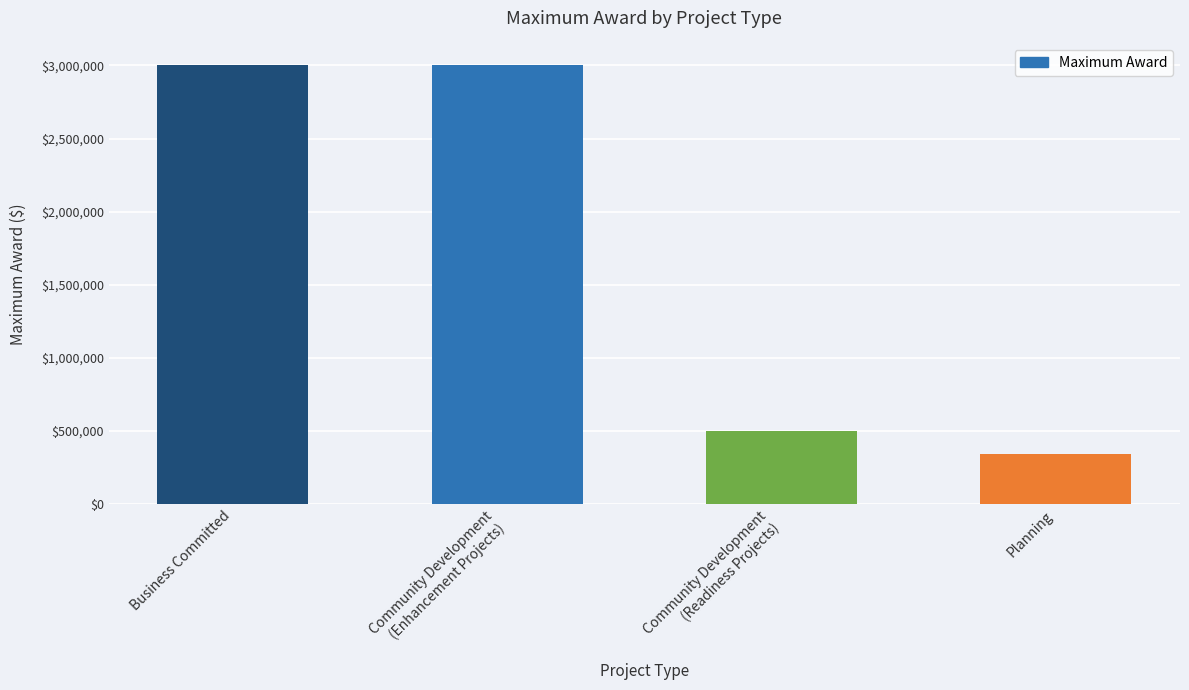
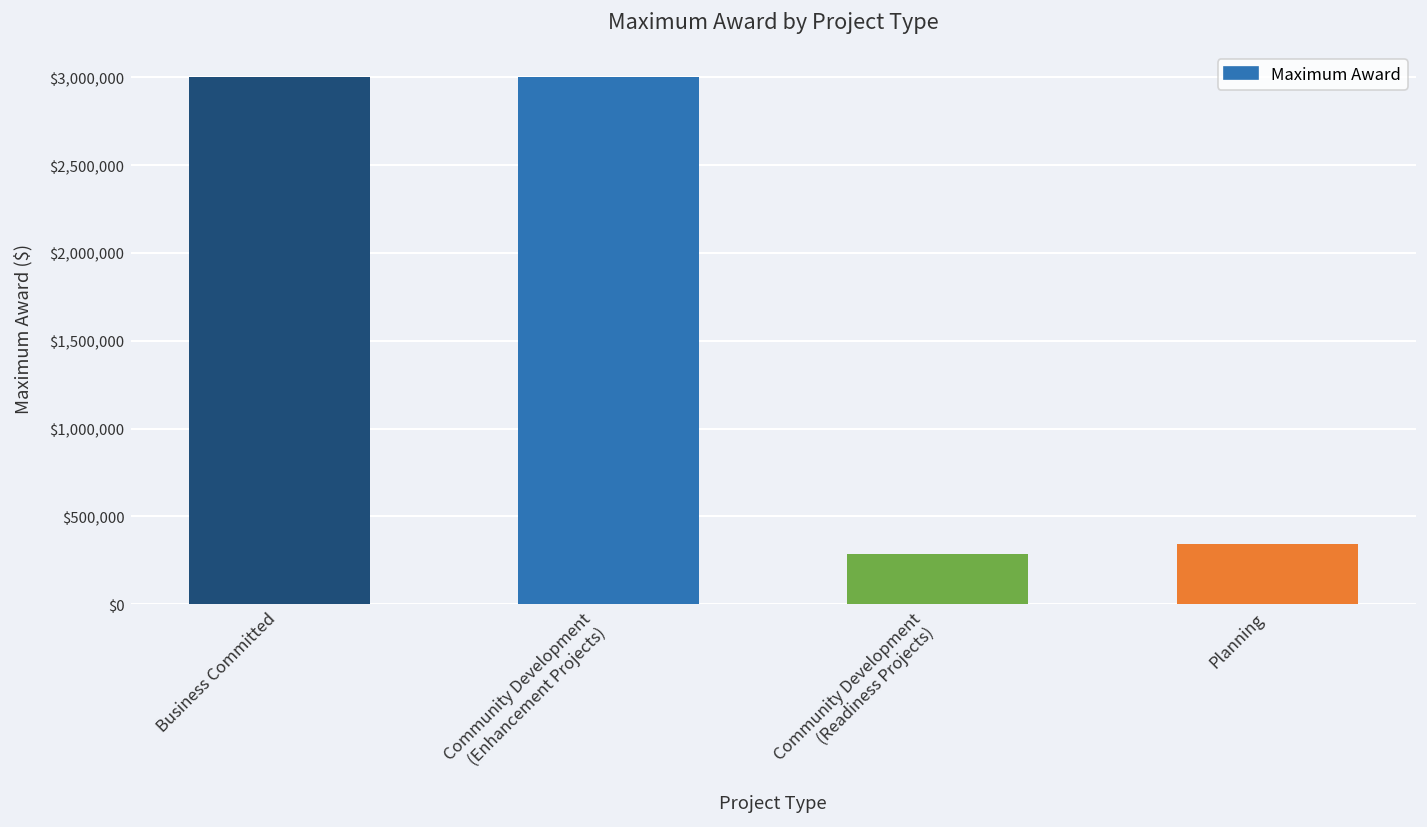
Community Development (Readiness Projects): $500,000 -> $290,000
